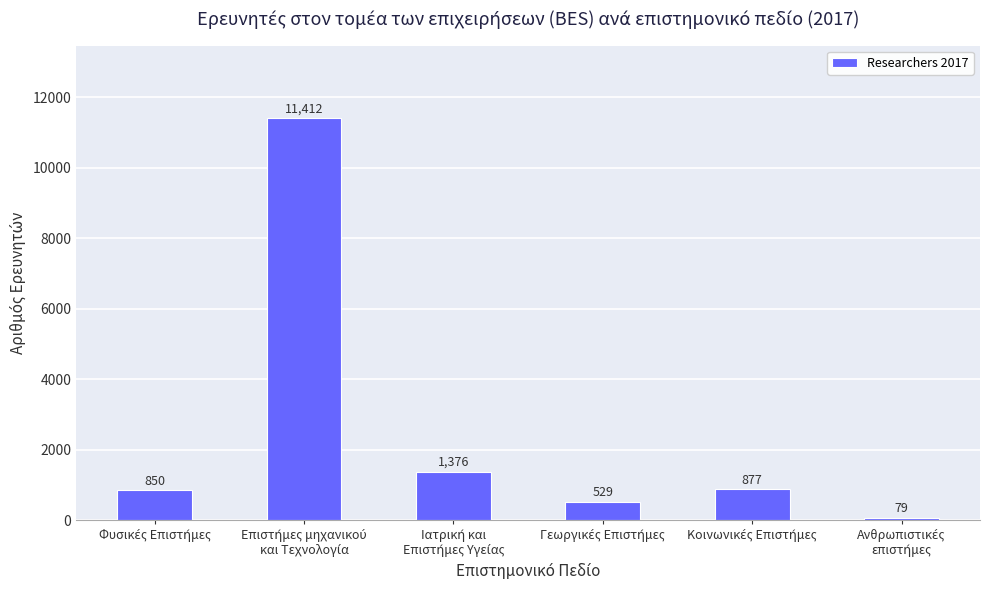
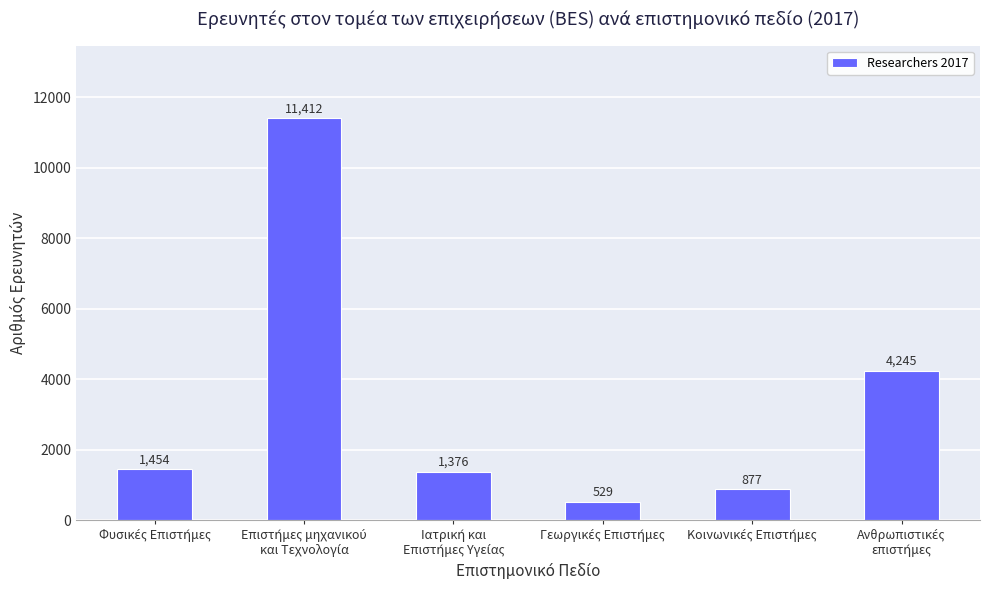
Φυσικές Επιστήμες: 850 -> 1,454
Ανθρωπιστικές επιστήμες: 79 -> 4,245
